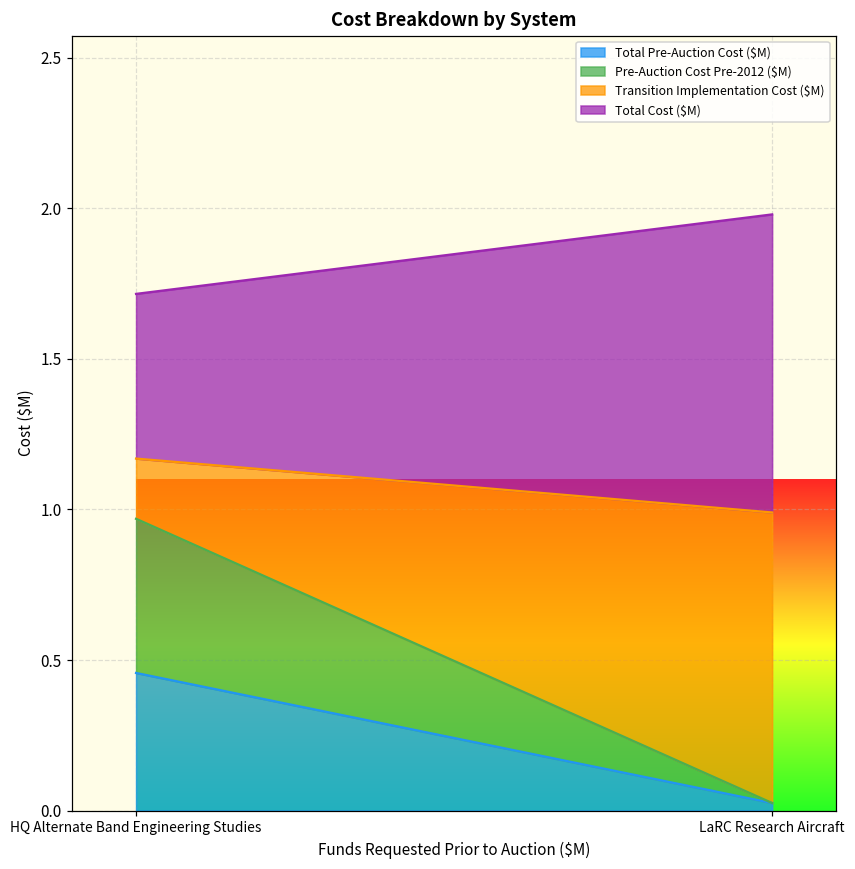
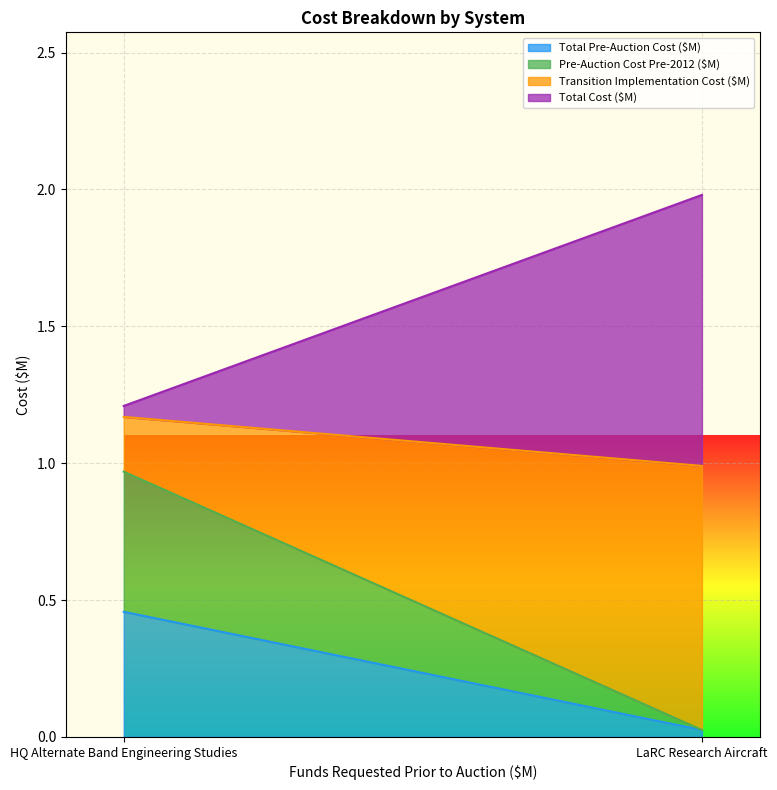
Total Cost ($M), HQ Alternate Band Engineering Studies: 0.55 -> 0.04
